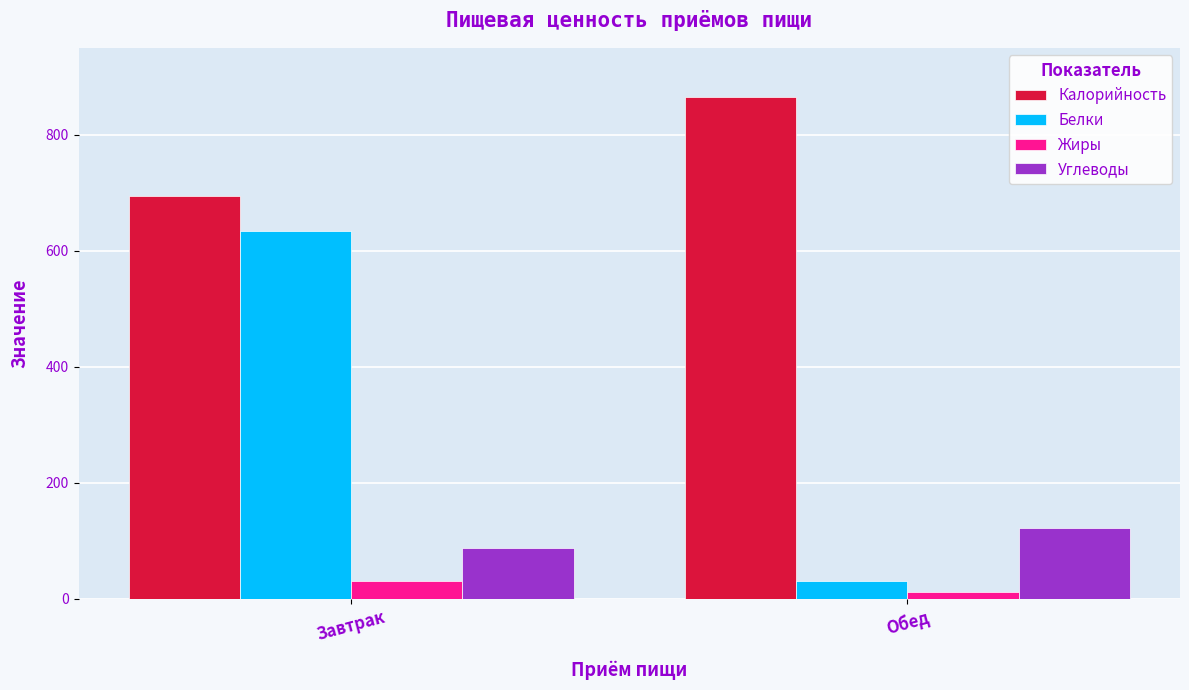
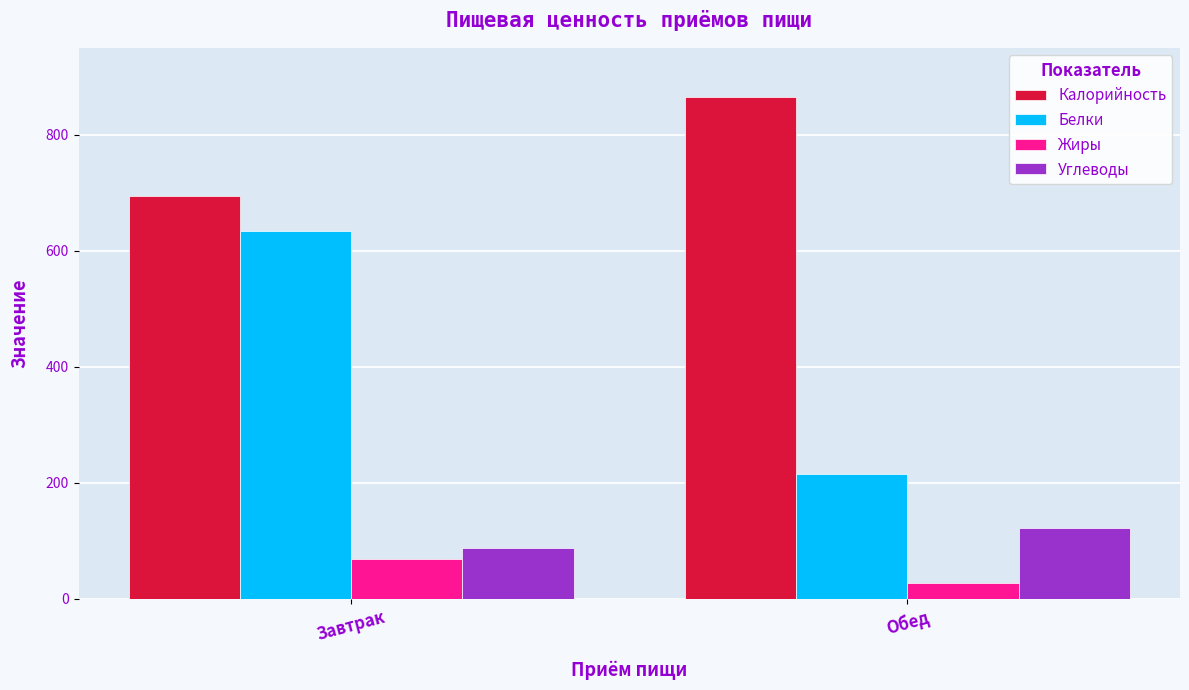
Жиры, Завтрак: 30 -> 70
Белки, Обед: 30 -> 220
Жиры, Обед: 10 -> 30
